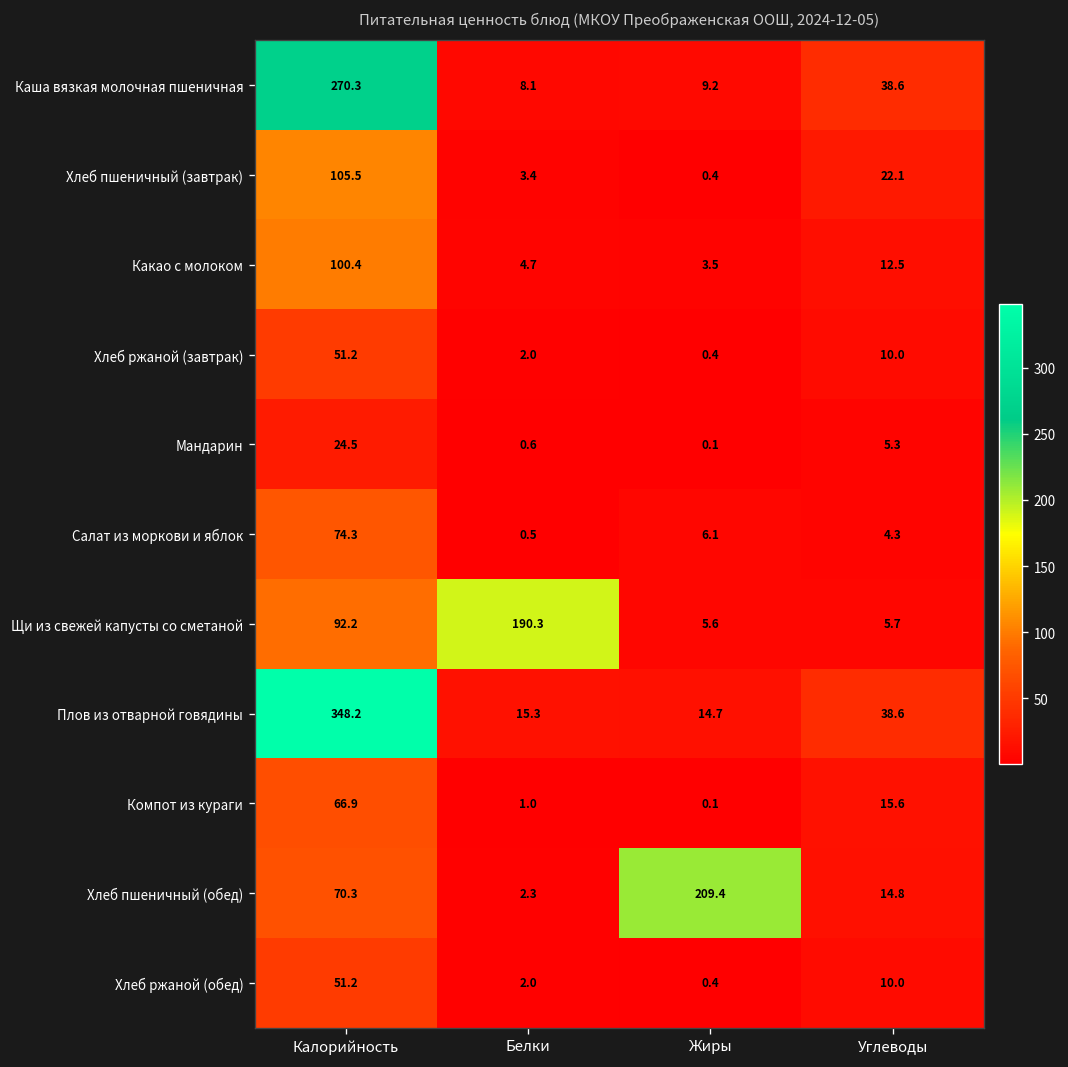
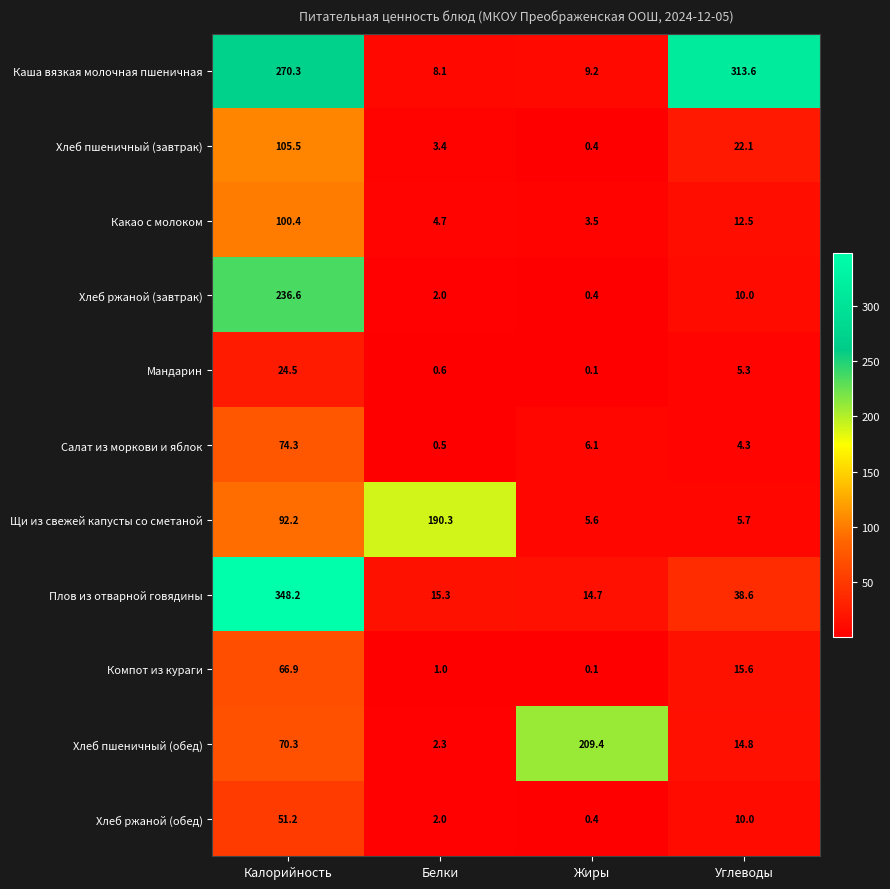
Каша вязкая молочная пшеничная, Углеводы: 38.6 -> 313.6
Хлеб ржаной (завтрак), Калорийность: 51.2 -> 236.6
